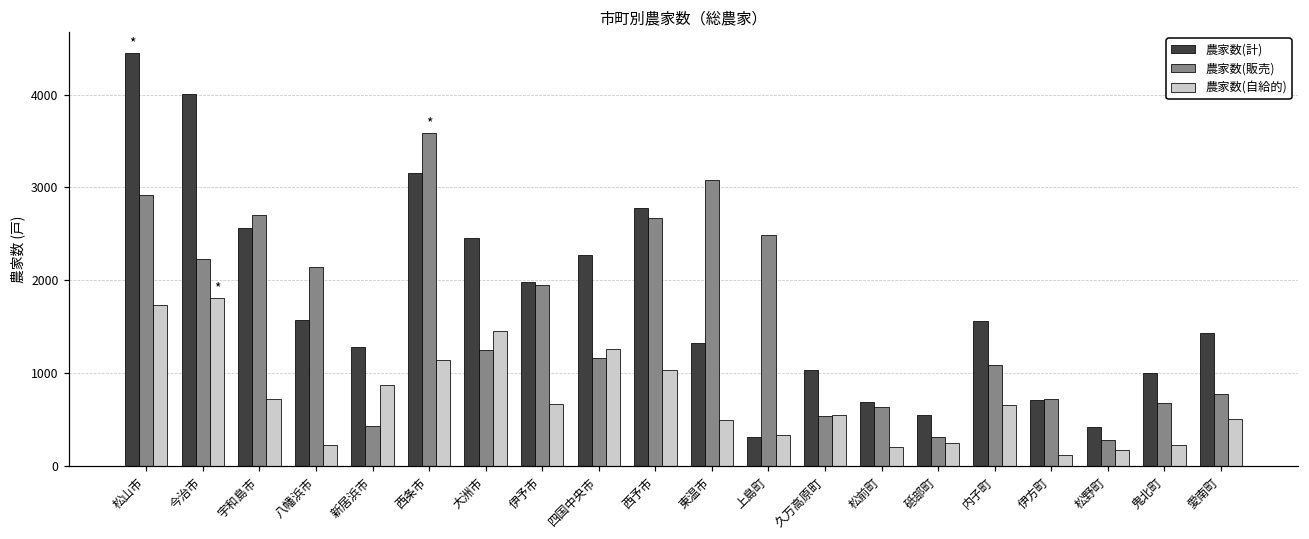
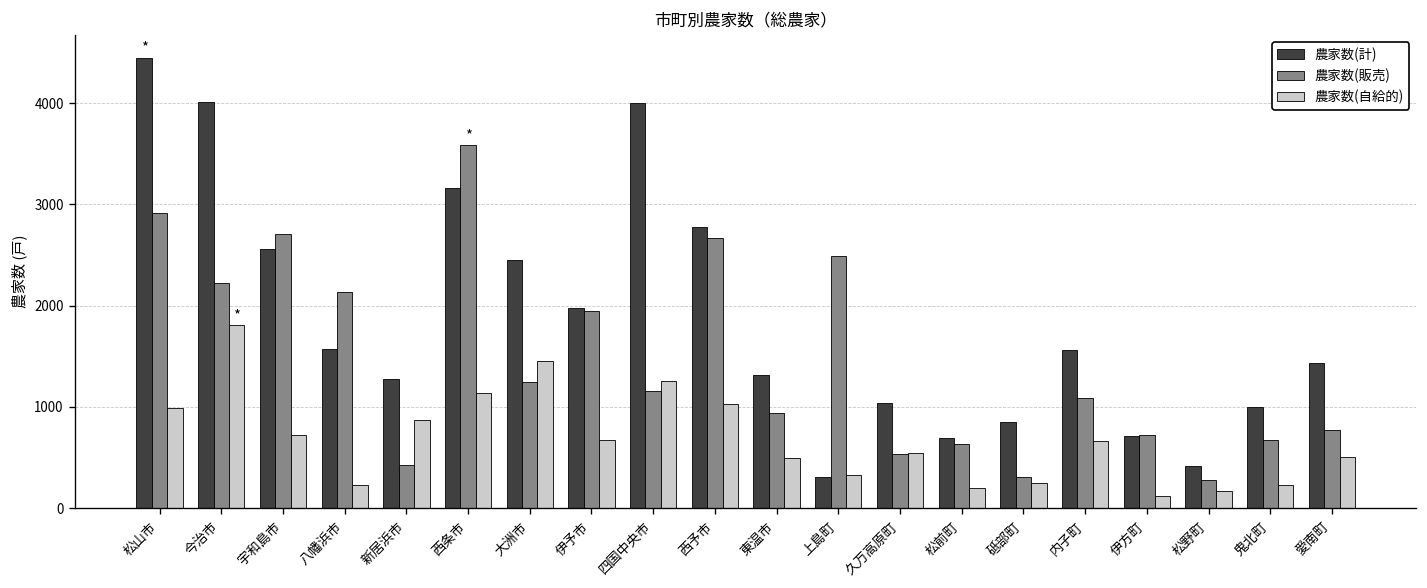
農家数(自給的), 松山市: 1700 -> 1000
農家数(計), 四国中央市: 2300 -> 4000
農家数(販売), 東温市: 3100 -> 900
農家数(計), 砥部町: 500 -> 800
